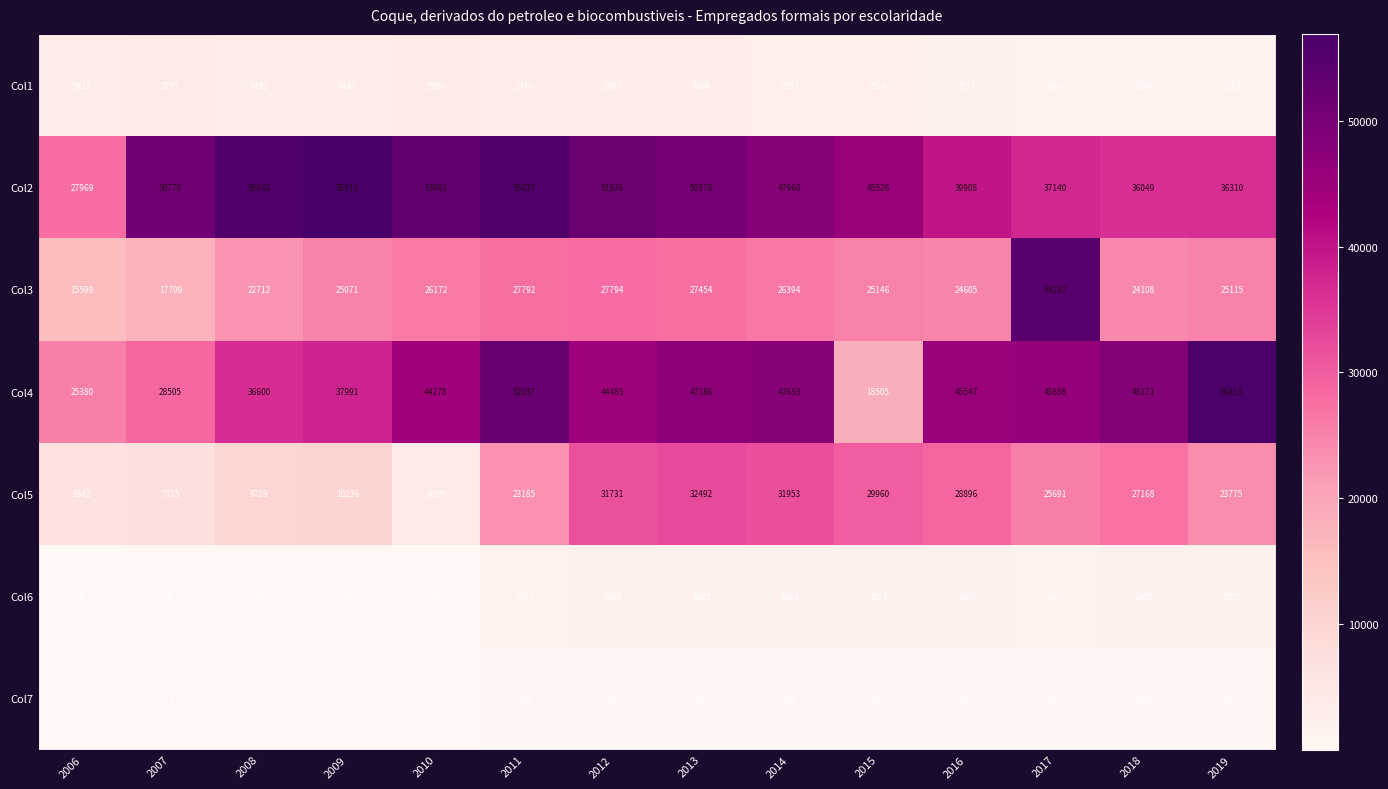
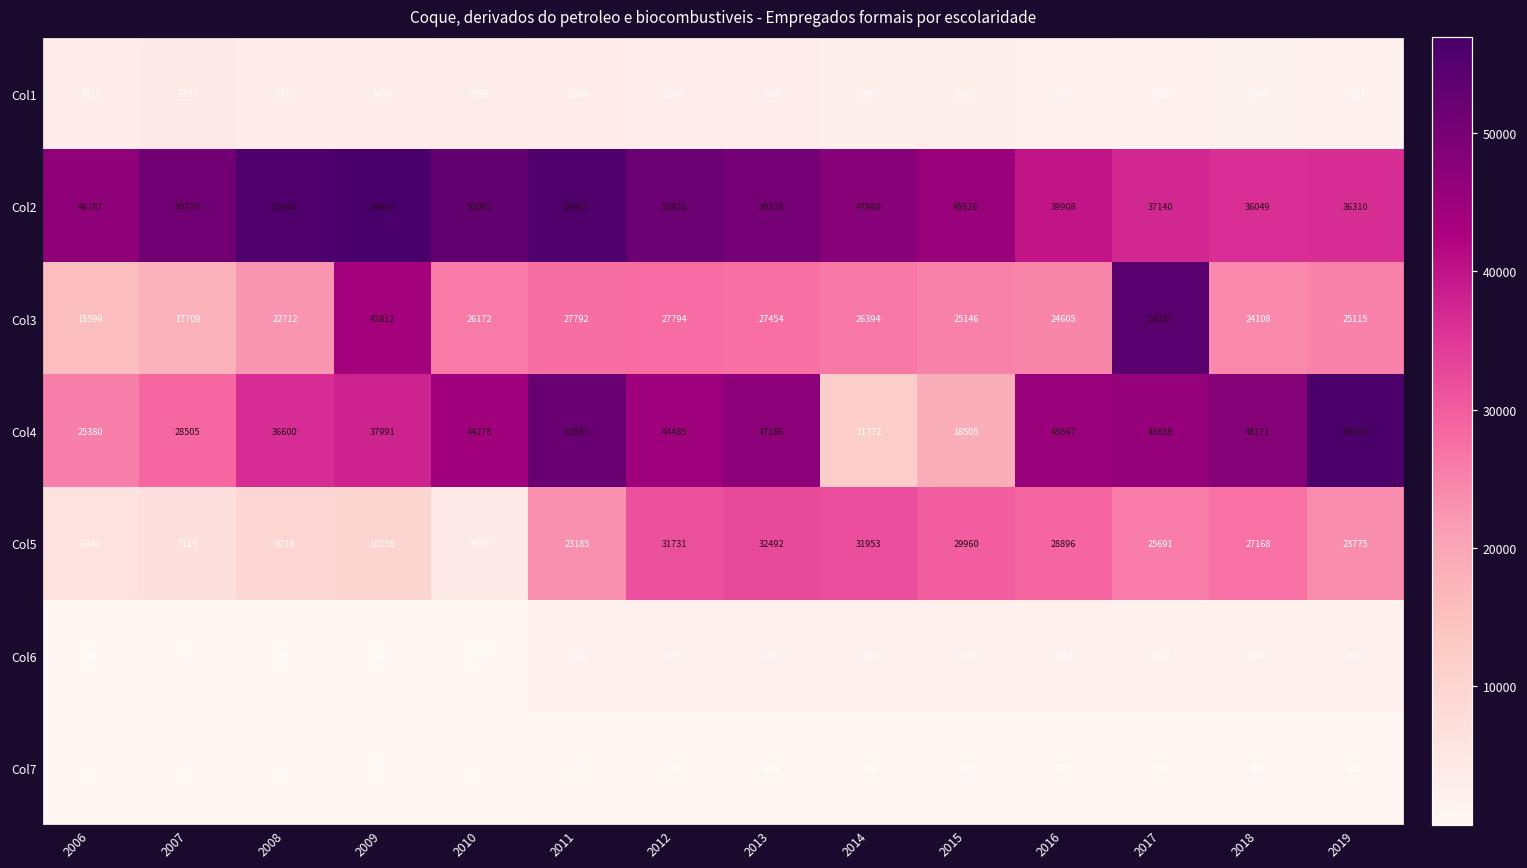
Col2, 2006: 27969 -> 46787
Col3, 2009: 25071 -> 43812
Col4, 2014: 47653 -> 11772
